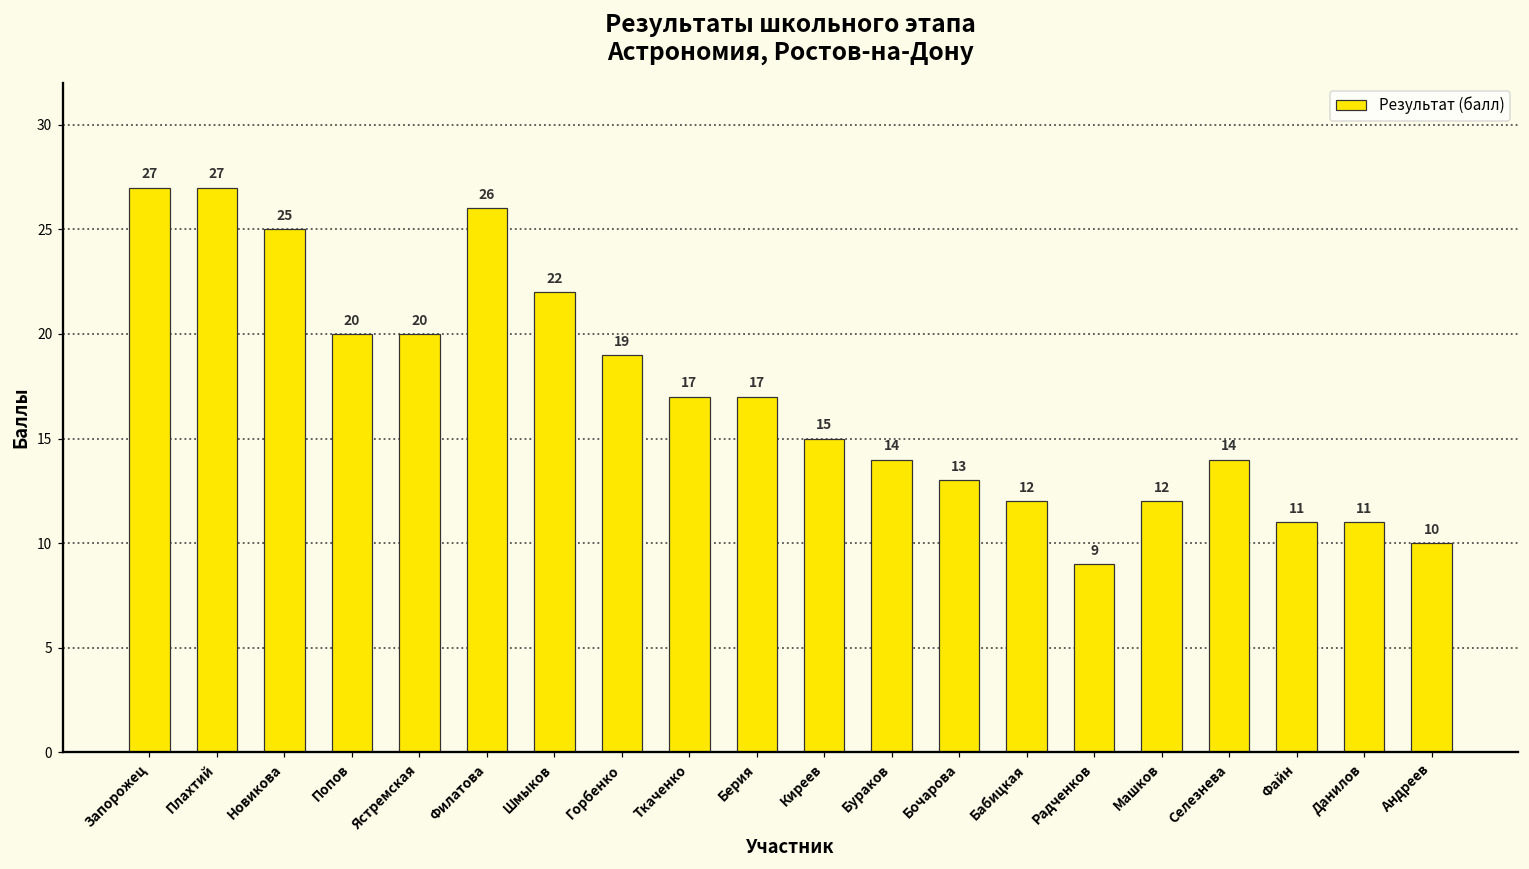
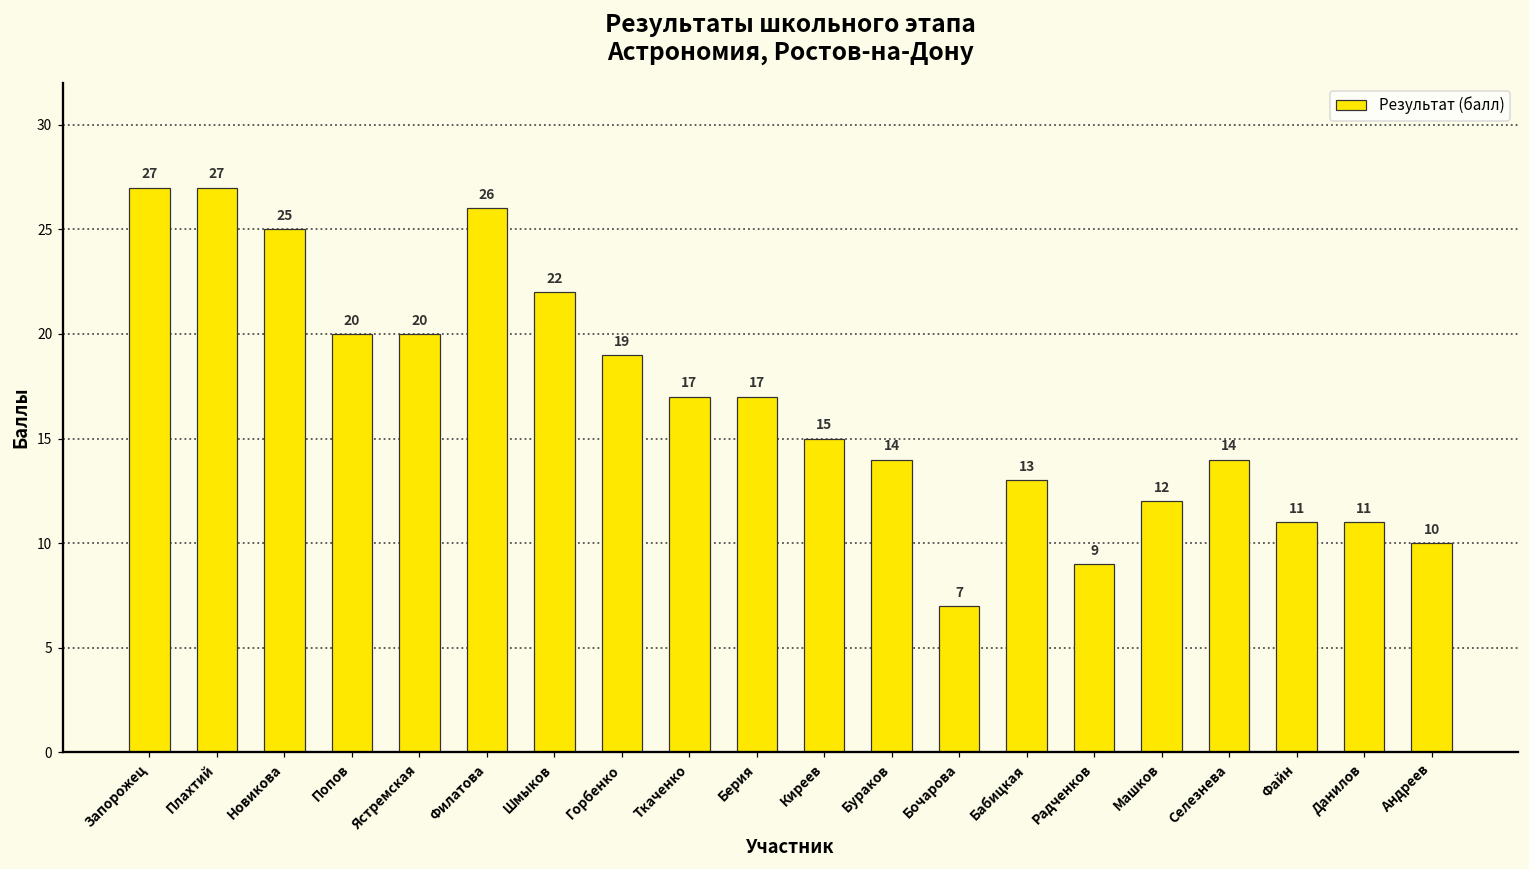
Бочарова: 13 -> 7
Бабицкая: 12 -> 13
